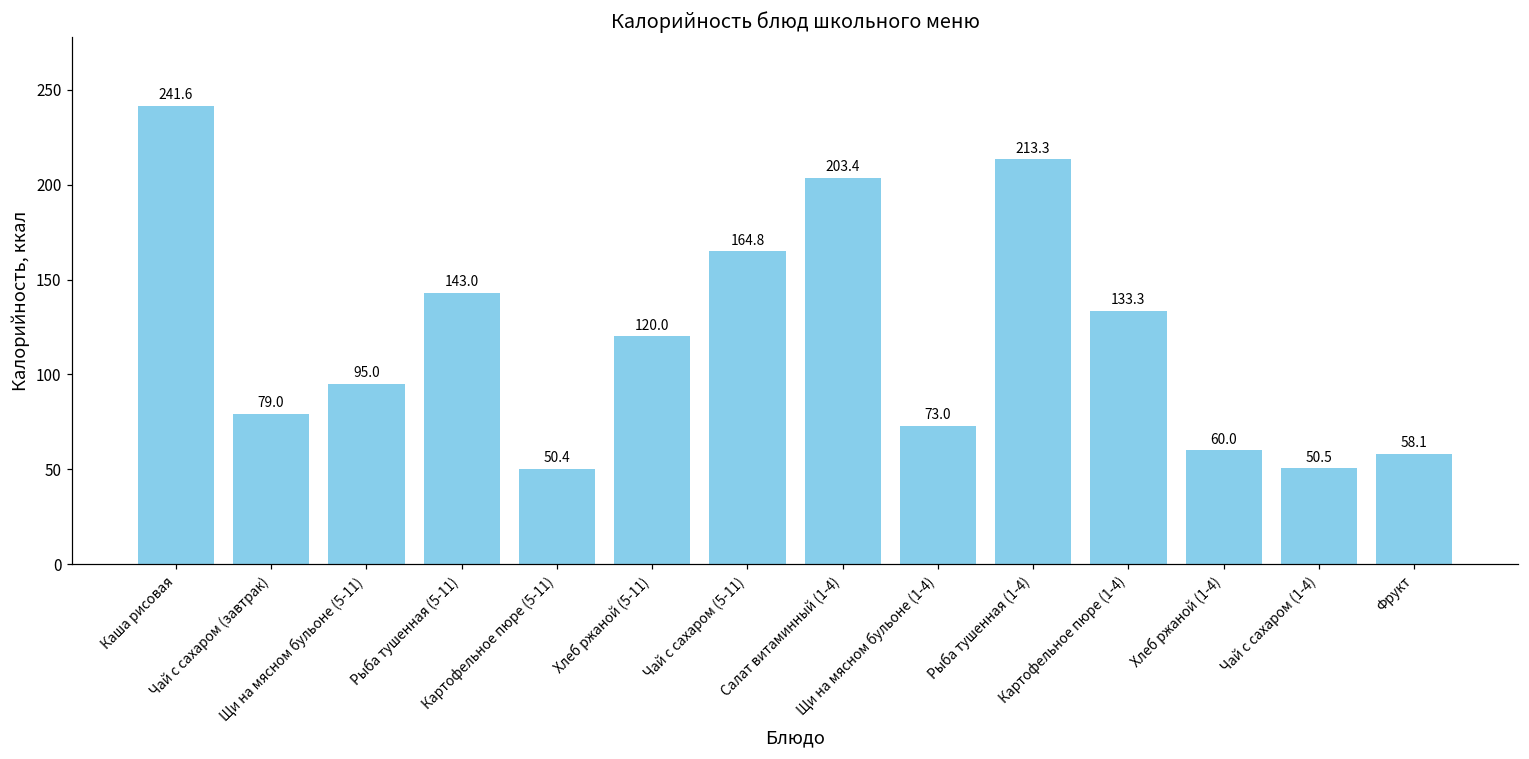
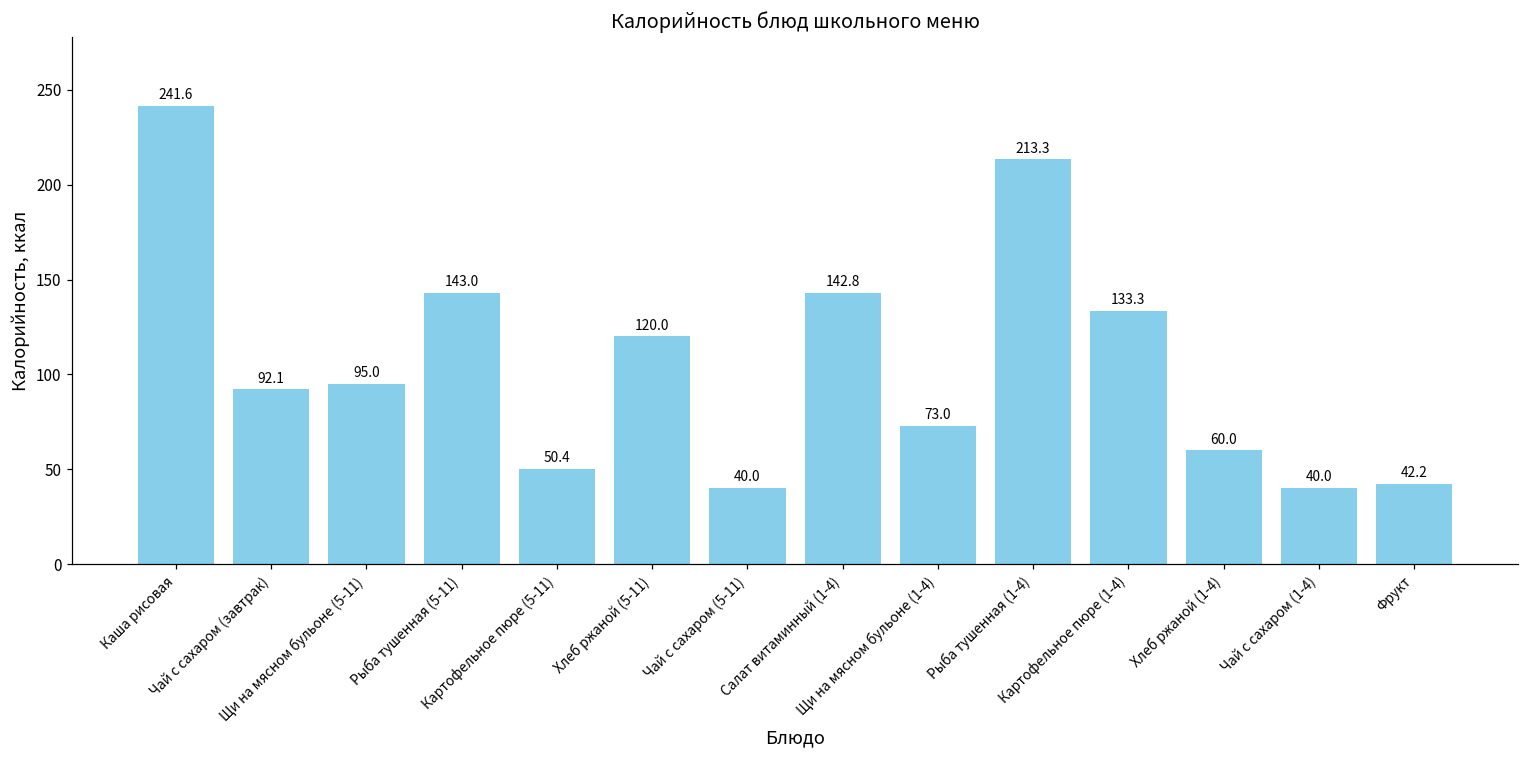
Чай с сахаром (завтрак): 79.0 -> 92.1
Чай с сахаром (5-11): 164.8 -> 40.0
Салат витаминный (1-4): 203.4 -> 142.8
Чай с сахаром (1-4): 50.5 -> 40.0
Фрукт: 58.1 -> 42.2
